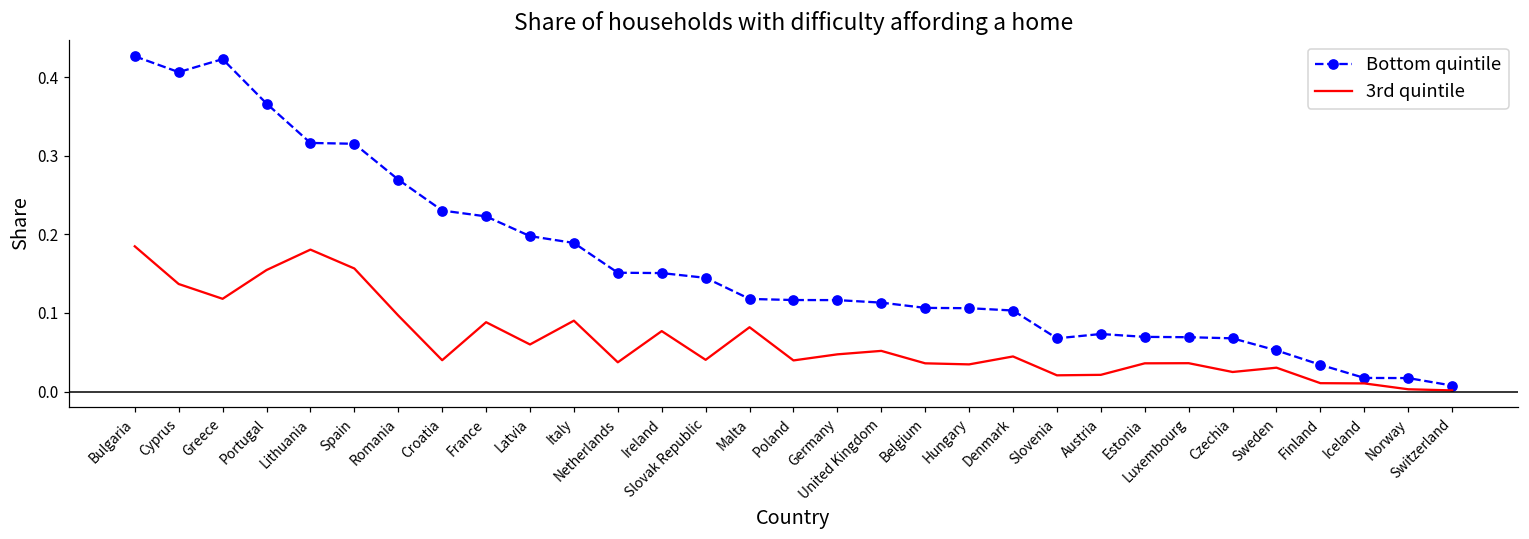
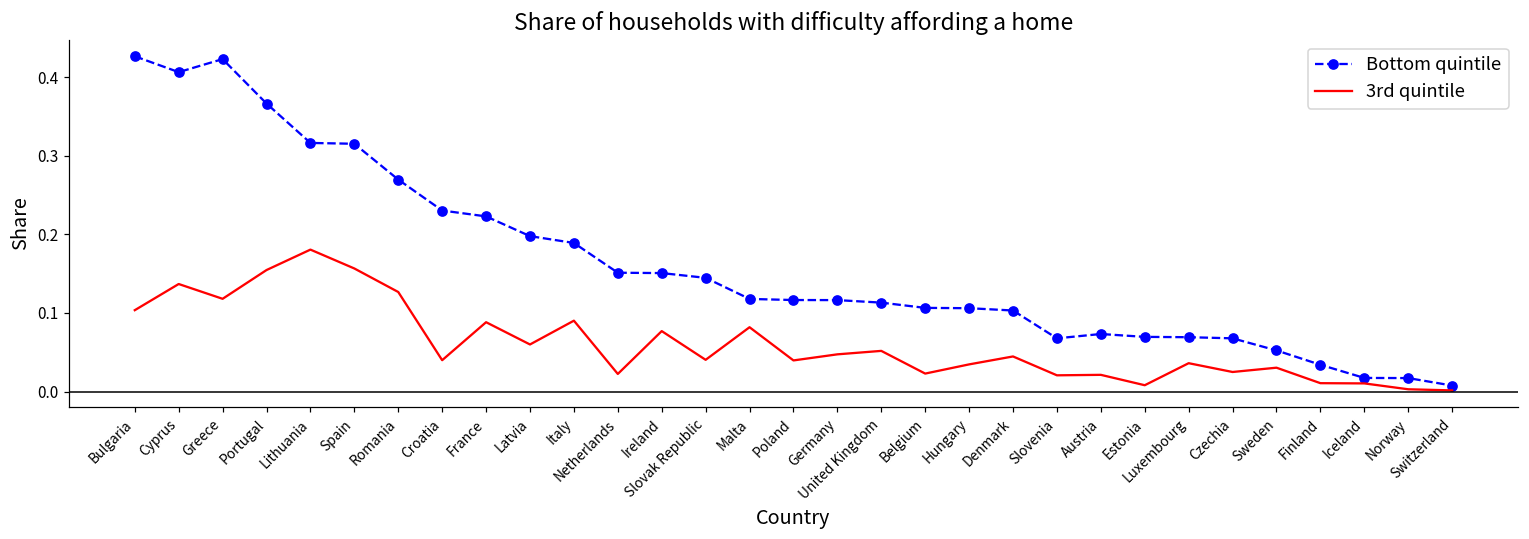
3rd quintile, Bulgaria: 0.18 -> 0.10
3rd quintile, Romania: 0.10 -> 0.13
3rd quintile, Netherlands: 0.04 -> 0.02
3rd quintile, Belgium: 0.04 -> 0.02
3rd quintile, Estonia: 0.04 -> 0.01
